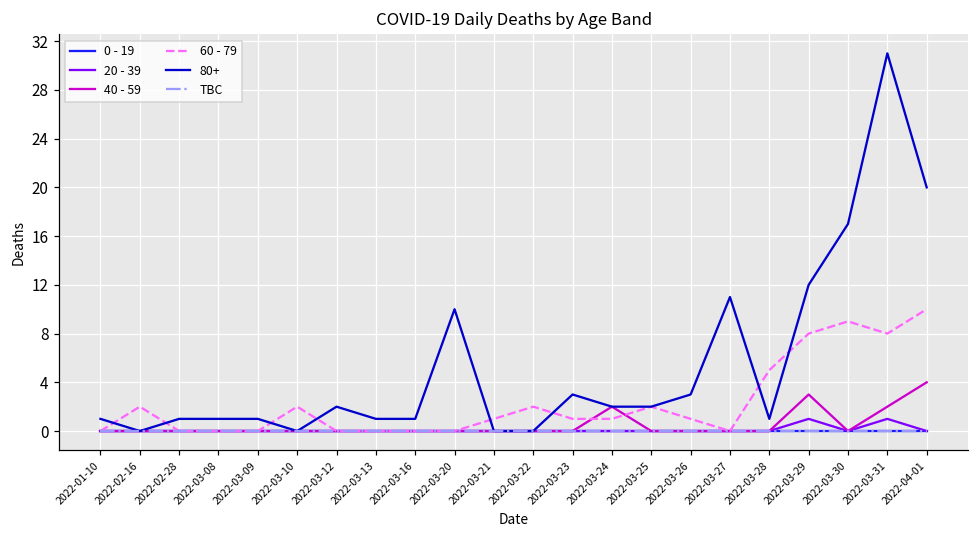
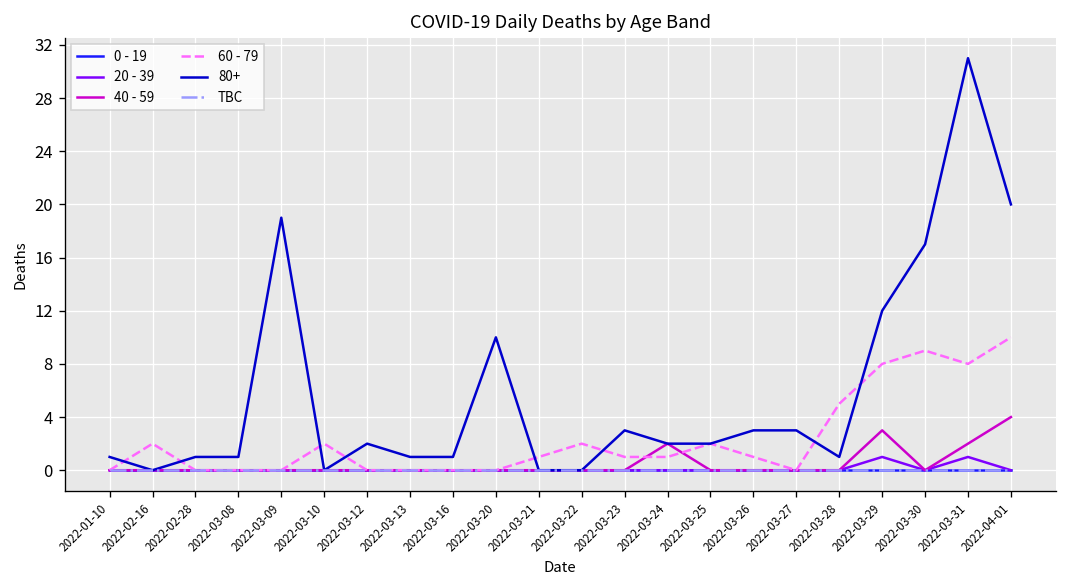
80+, 2022-03-09: 1 -> 19
80+, 2022-03-27: 11 -> 3
